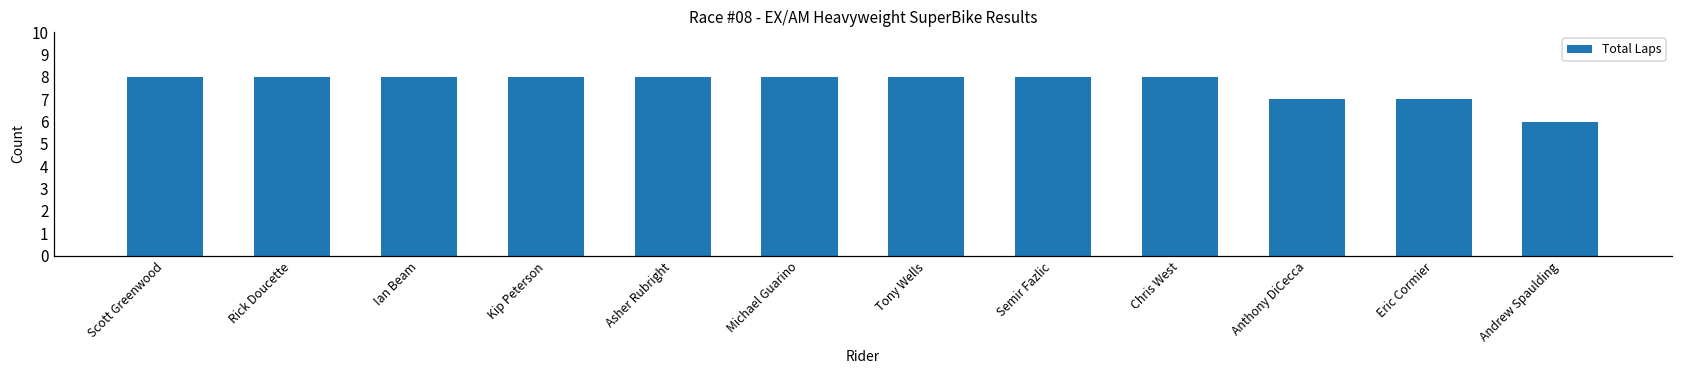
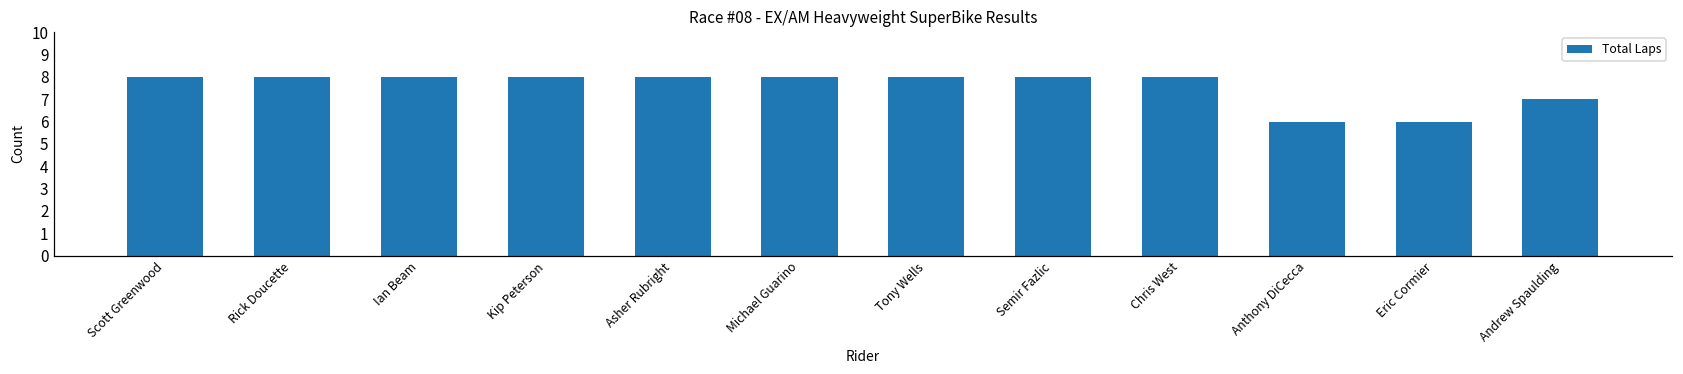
Anthony DiCecca: 7 -> 6
Eric Cormier: 7 -> 6
Andrew Spaulding: 6 -> 7
